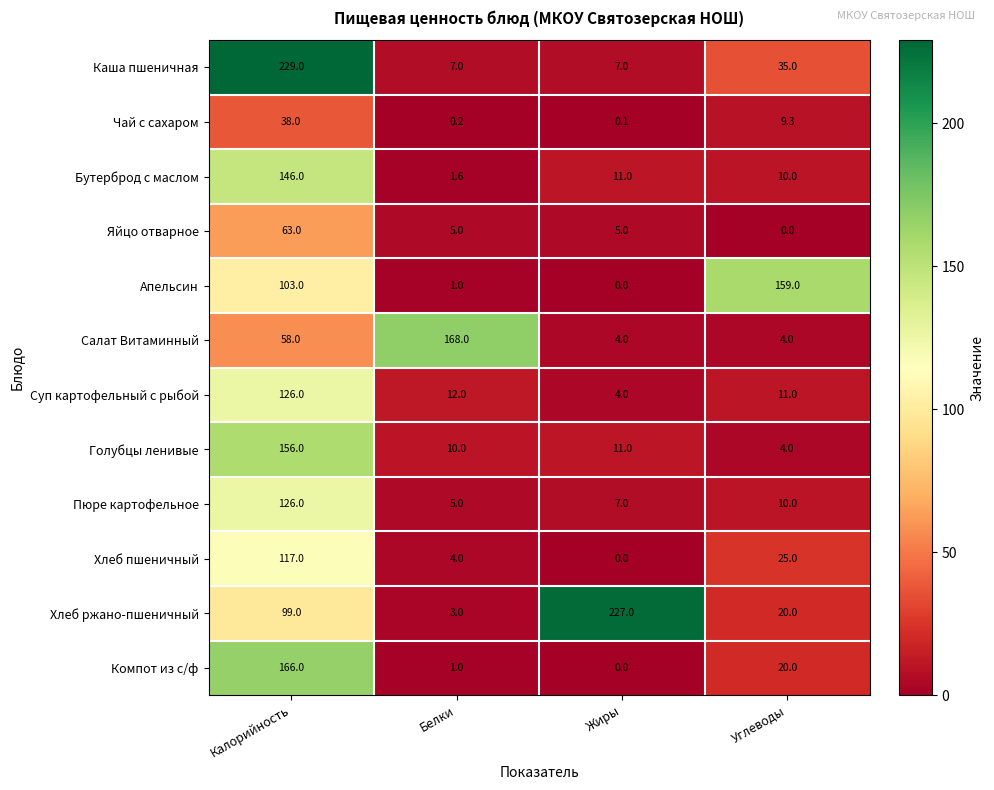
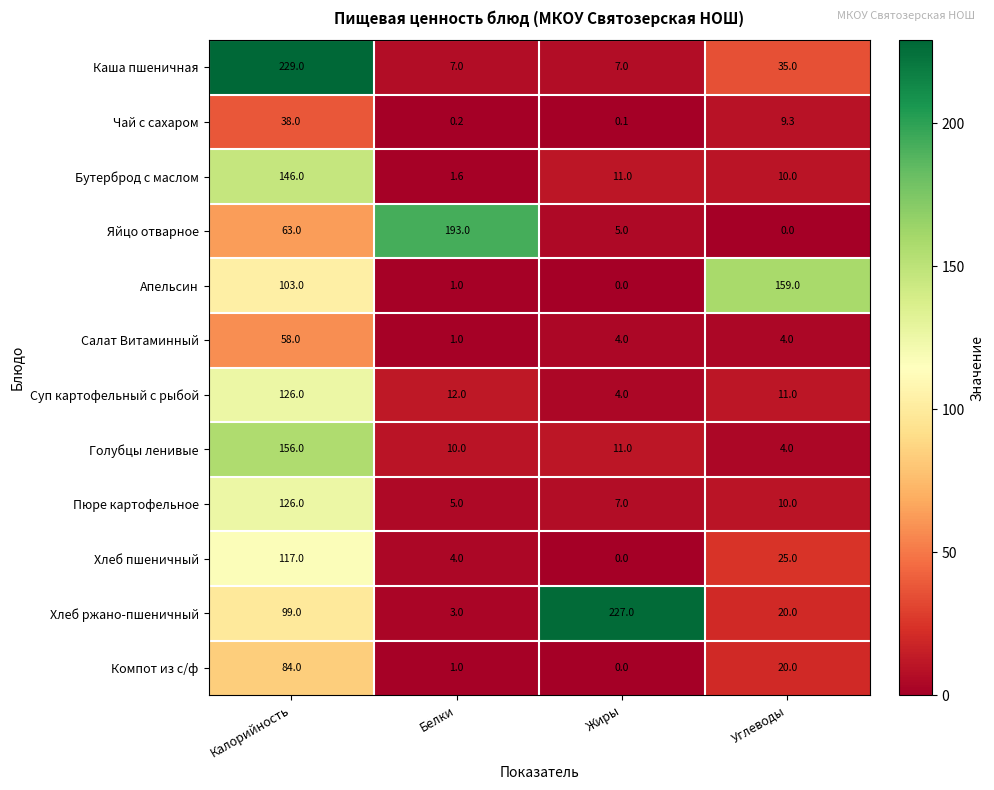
Яйцо отварное, Белки: 5.0 -> 193.0
Салат Витаминный, Белки: 168.0 -> 1.0
Компот из с/ф, Калорийность: 166.0 -> 84.0
